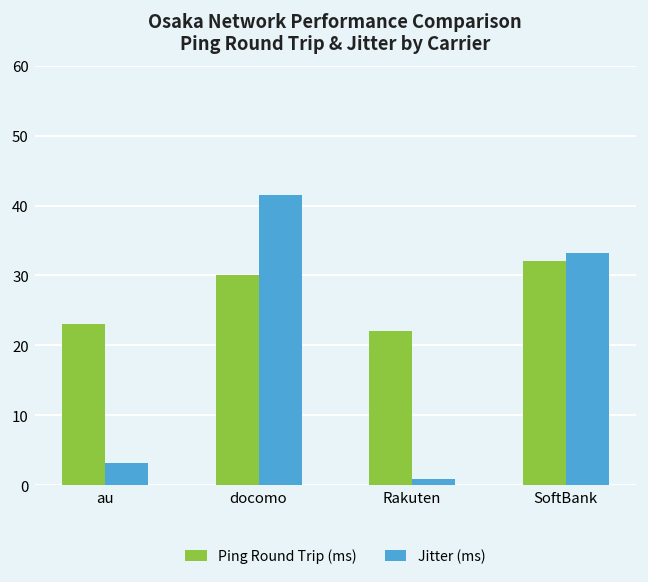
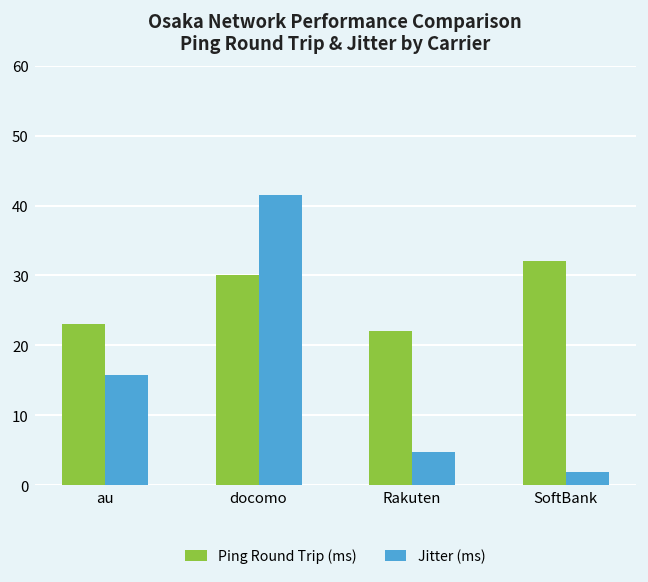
Jitter (ms), au: 3 -> 16
Jitter (ms), Rakuten: 1 -> 5
Jitter (ms), SoftBank: 33 -> 2
